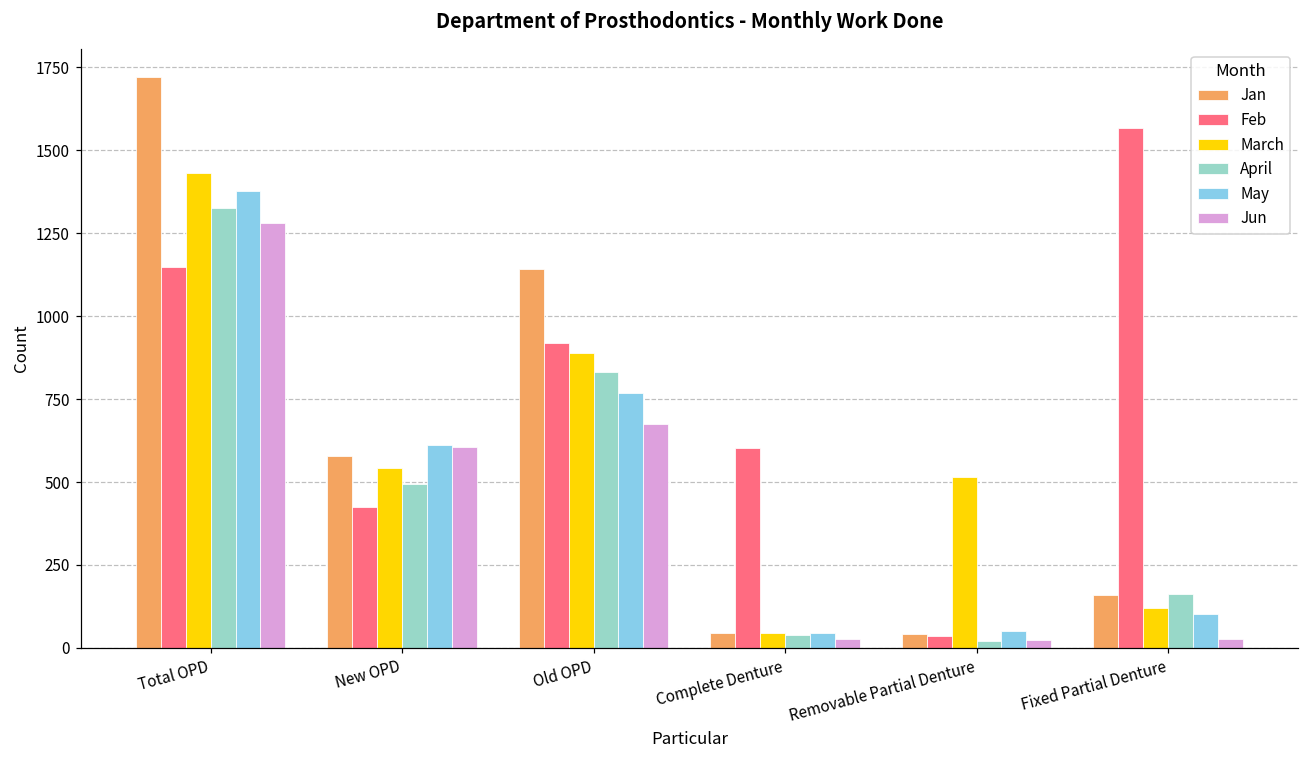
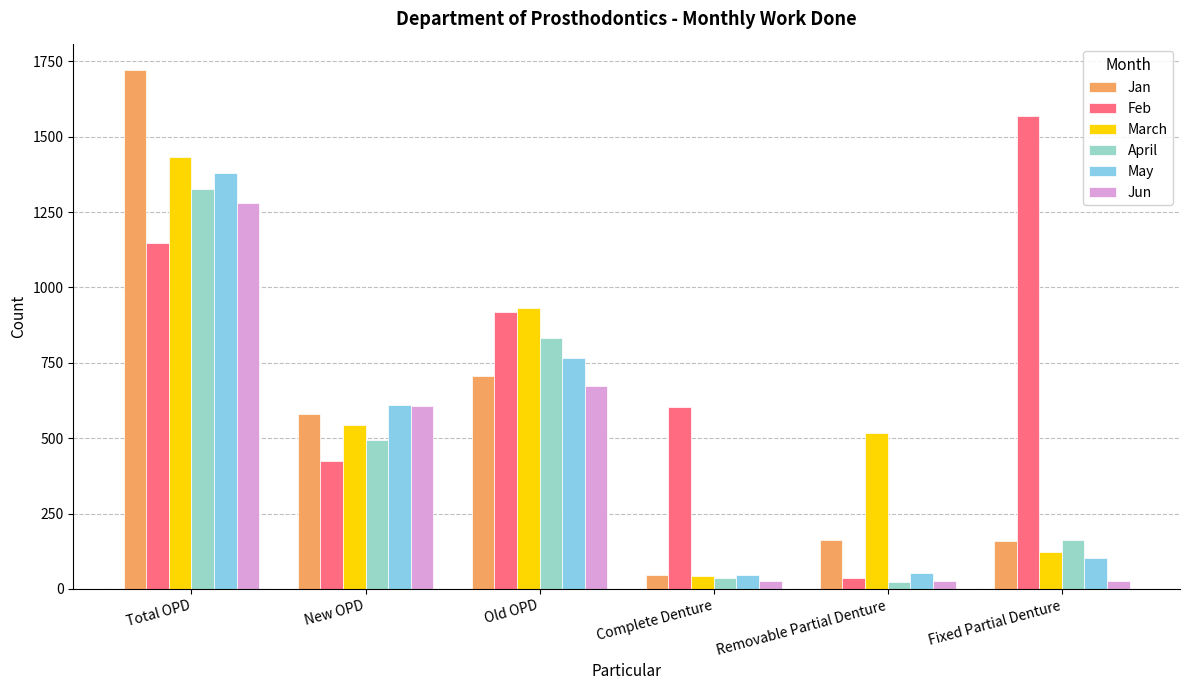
Jan, Old OPD: 1140 -> 710
March, Old OPD: 890 -> 930
Jan, Removable Partial Denture: 40 -> 160
